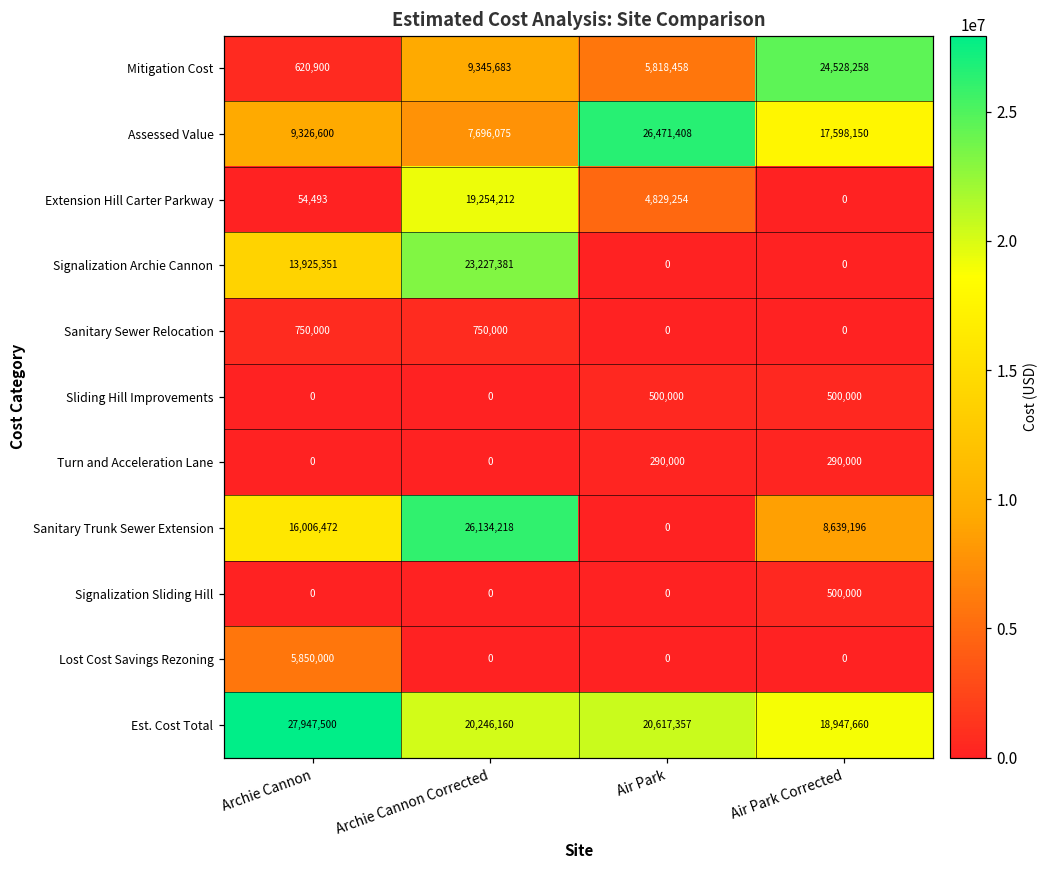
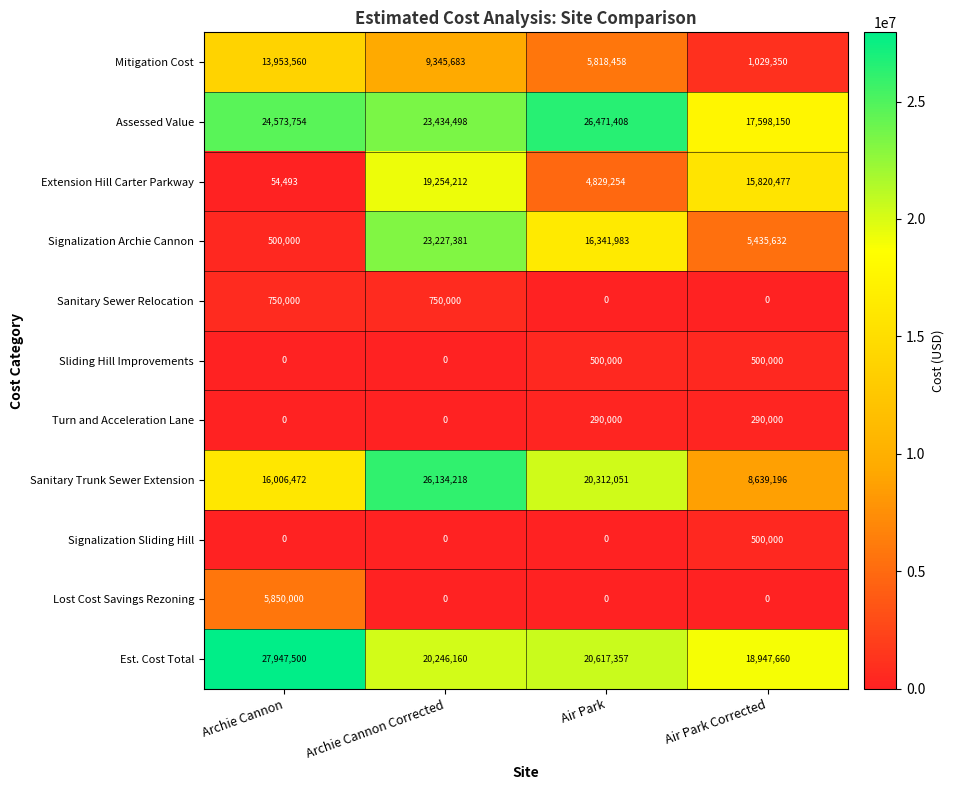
Mitigation Cost, Archie Cannon: 620,900 -> 13,953,560
Mitigation Cost, Air Park Corrected: 24,528,258 -> 1,029,350
Assessed Value, Archie Cannon: 9,326,600 -> 24,573,754
Assessed Value, Archie Cannon Corrected: 7,696,075 -> 23,434,498
Extension Hill Carter Parkway, Air Park Corrected: 0 -> 15,820,477
Signalization Archie Cannon, Archie Cannon: 13,925,351 -> 500,000
Signalization Archie Cannon, Air Park: 0 -> 16,341,983
Signalization Archie Cannon, Air Park Corrected: 0 -> 5,435,632
Sanitary Trunk Sewer Extension, Air Park: 0 -> 20,312,051
